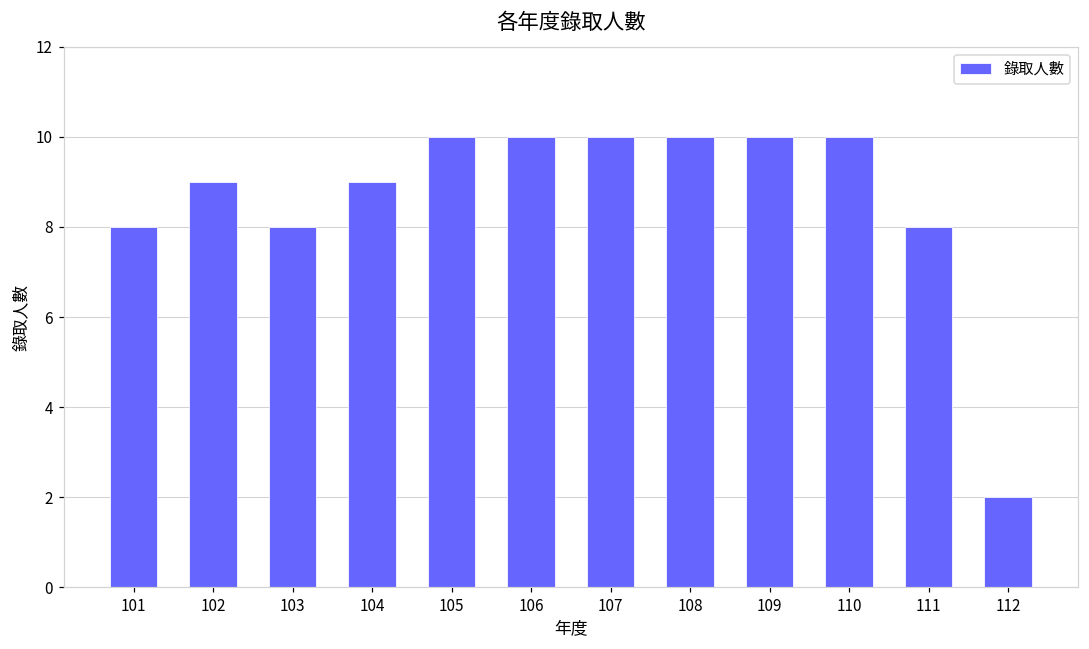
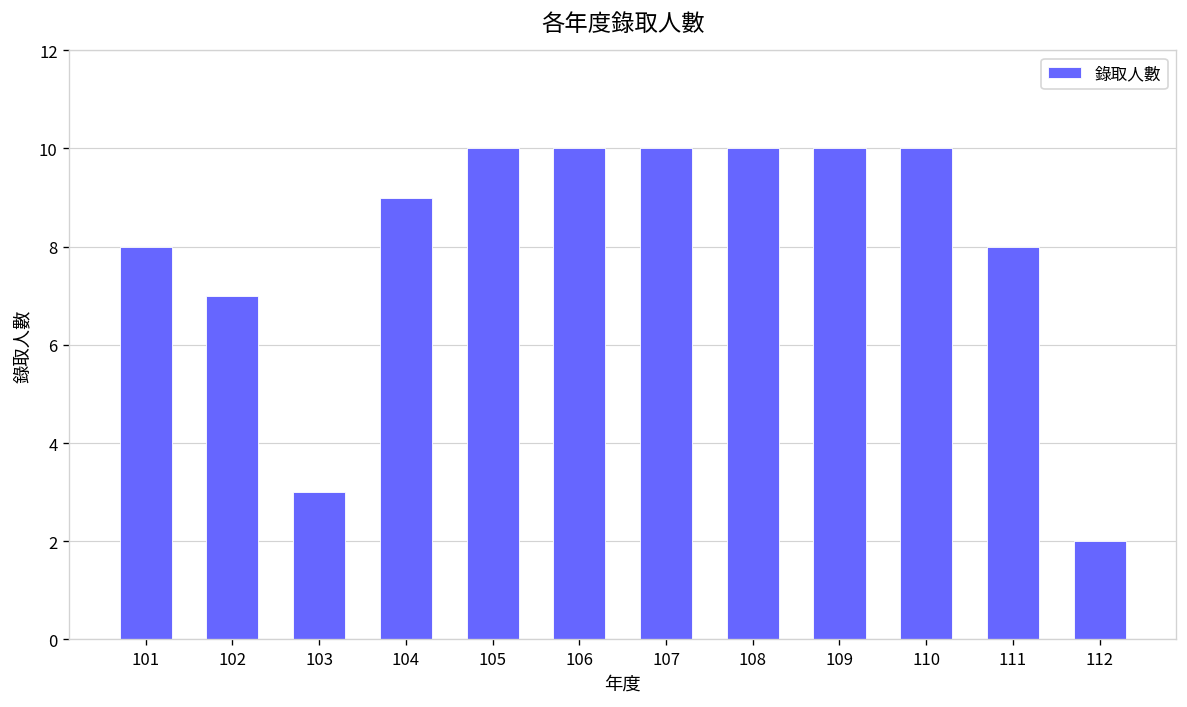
102: 9 -> 7
103: 8 -> 3
